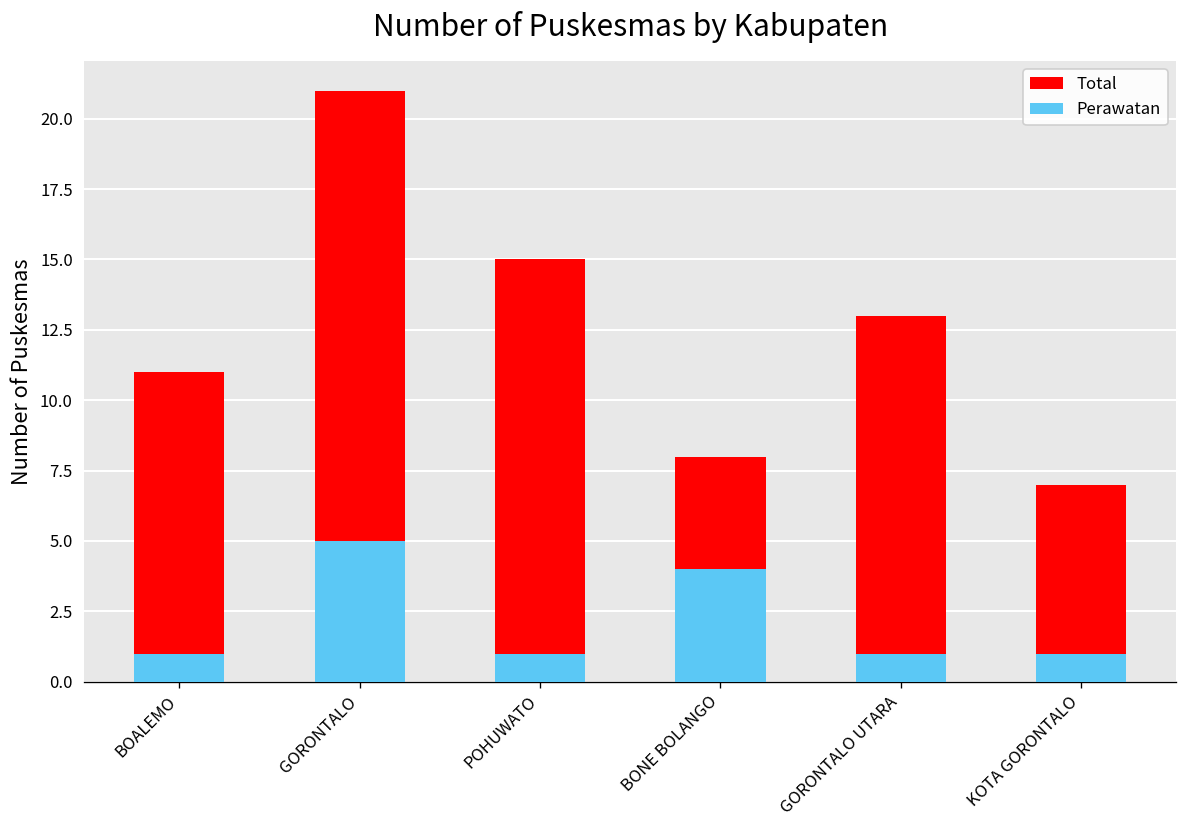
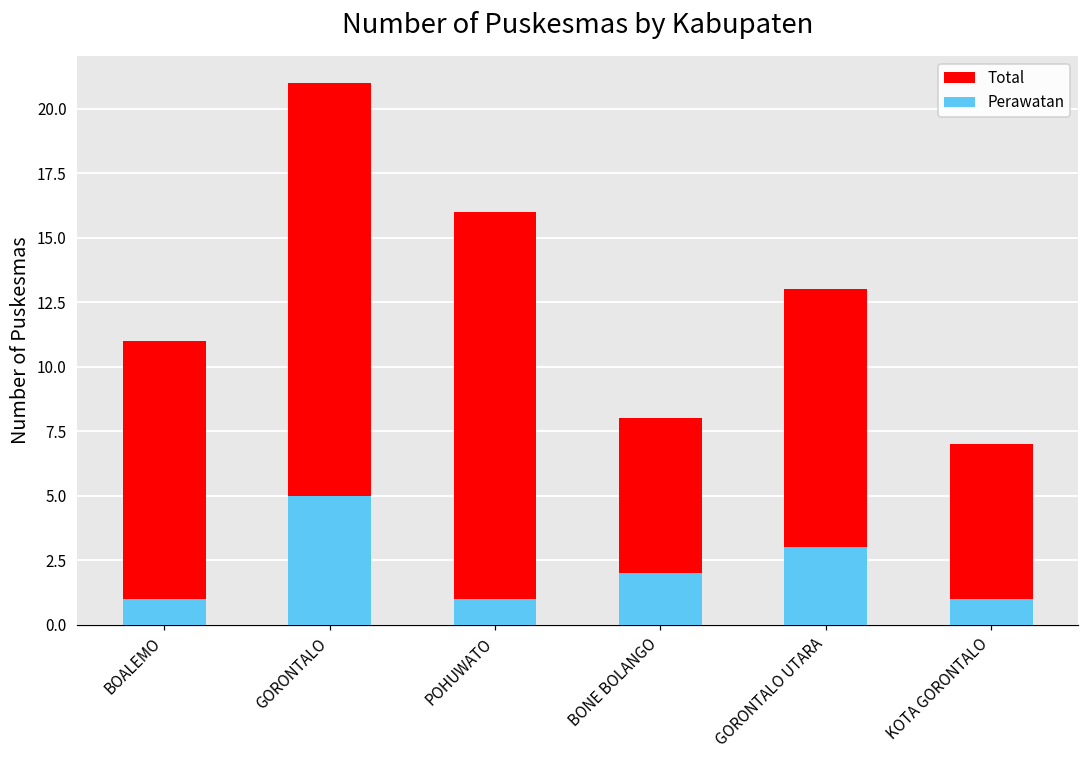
Total, POHUWATO: 15 -> 16
Perawatan, BONE BOLANGO: 4 -> 2
Perawatan, GORONTALO UTARA: 1 -> 3
